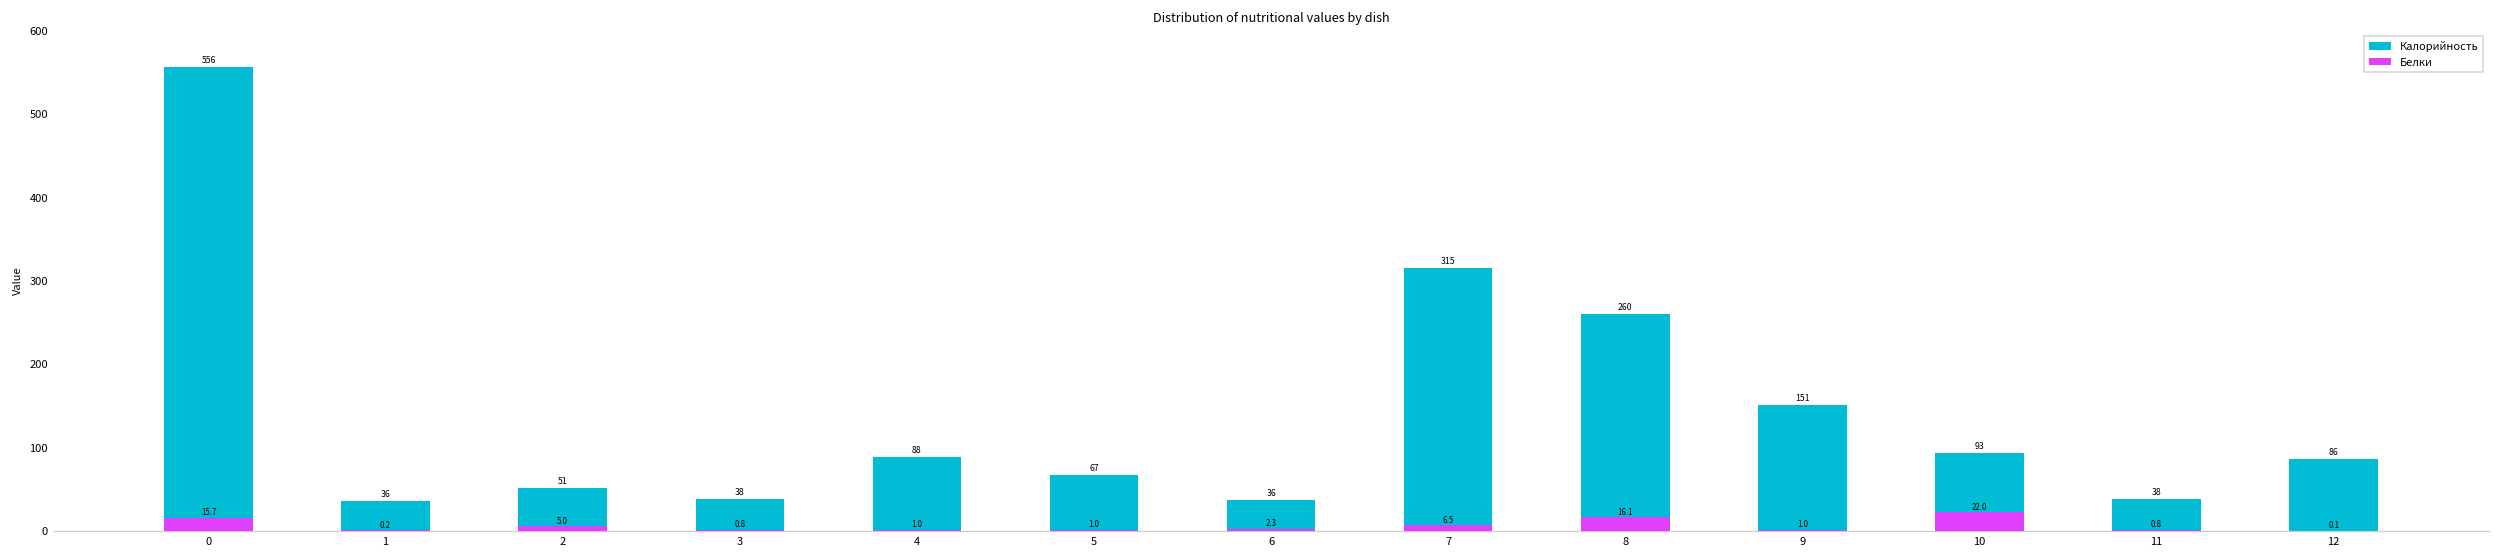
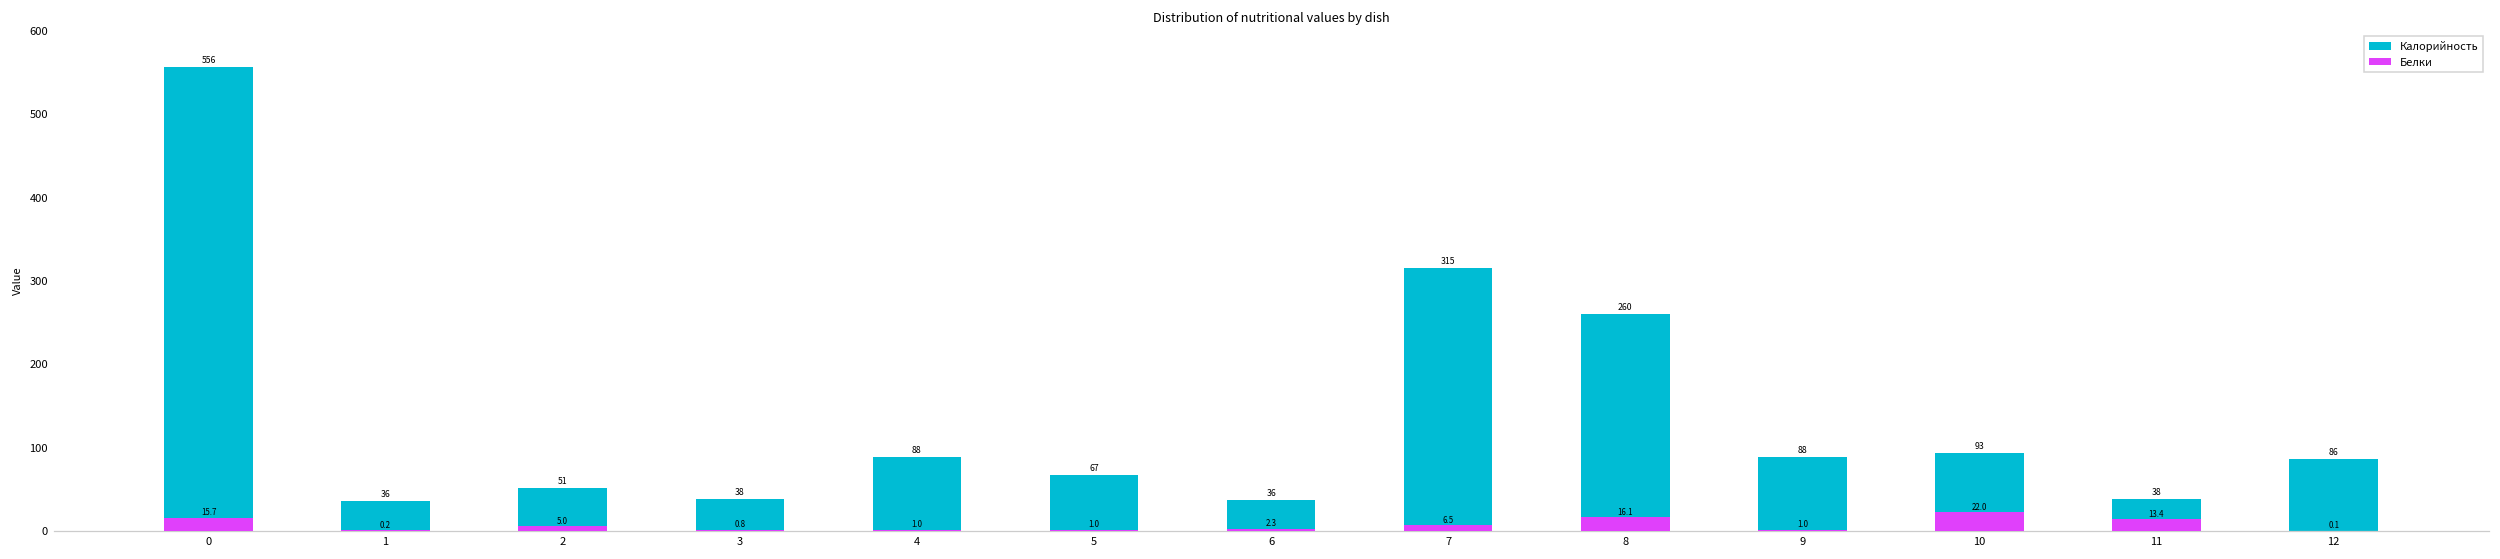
Калорийность, 9: 151 -> 88
Белки, 11: 0.8 -> 13.4
